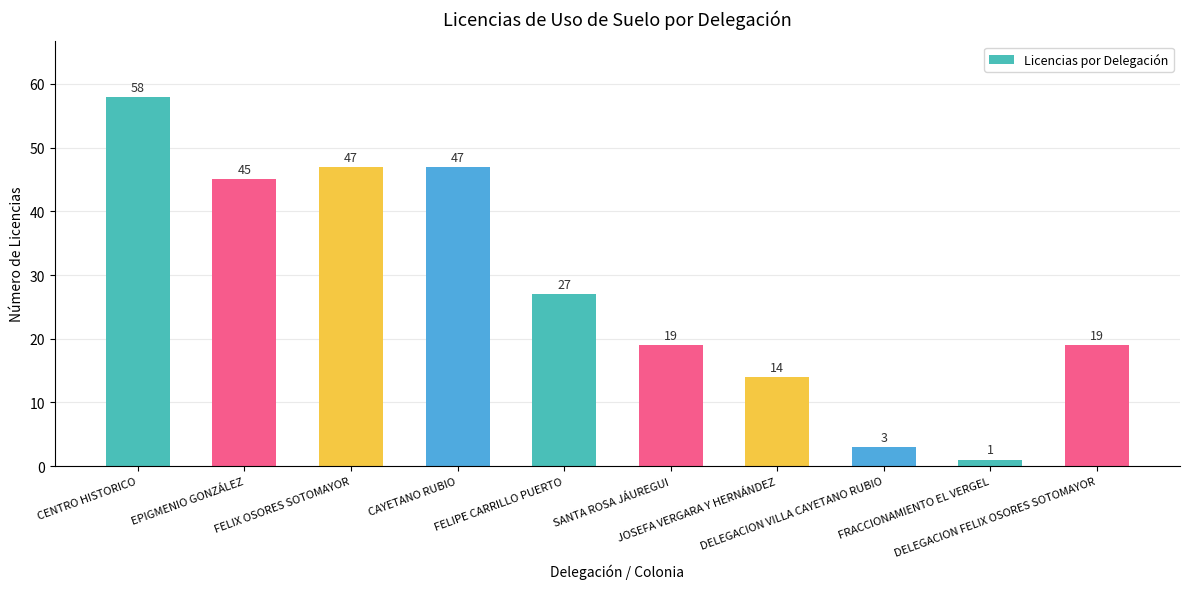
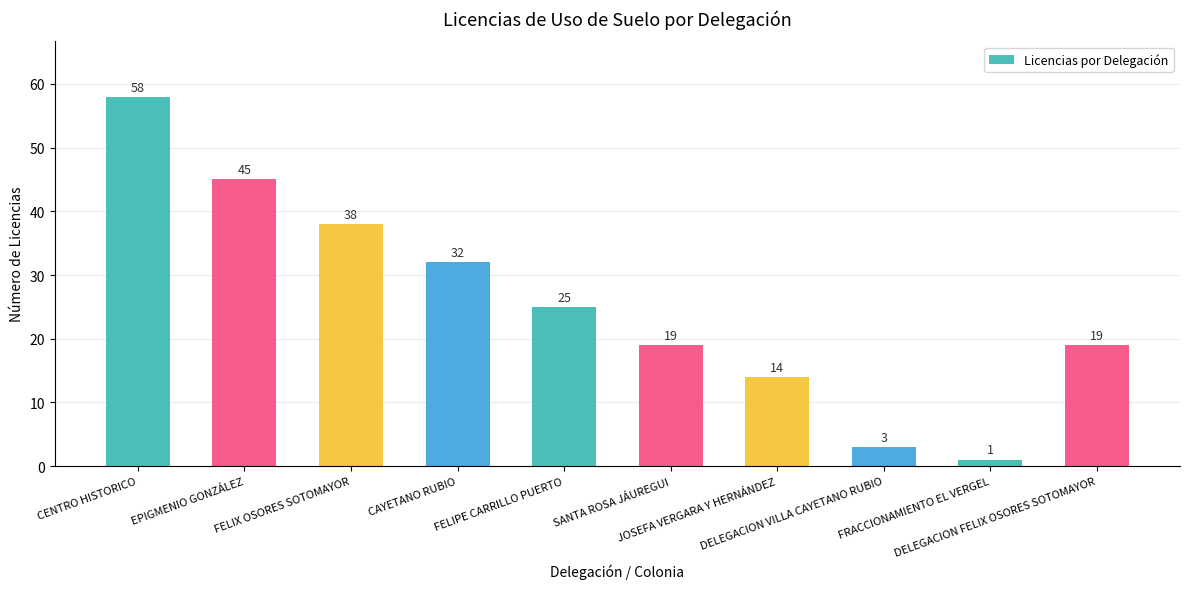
FELIX OSORES SOTOMAYOR: 47 -> 38
CAYETANO RUBIO: 47 -> 32
FELIPE CARRILLO PUERTO: 27 -> 25
